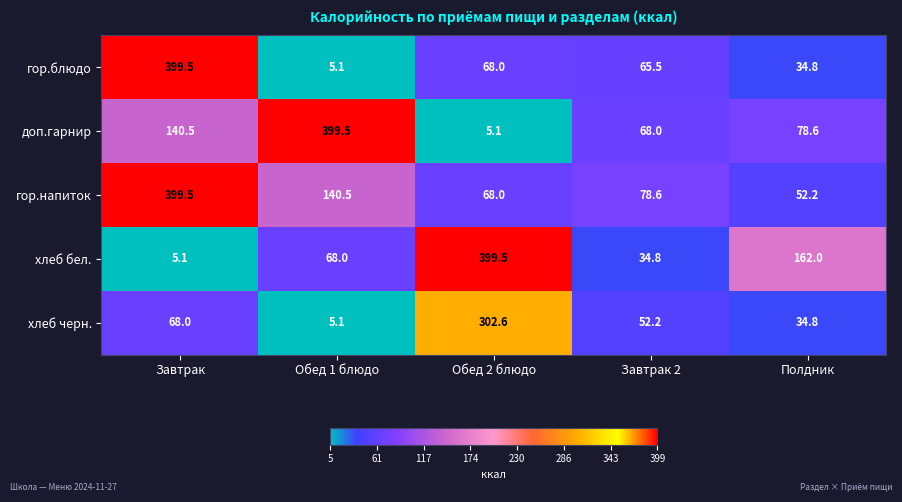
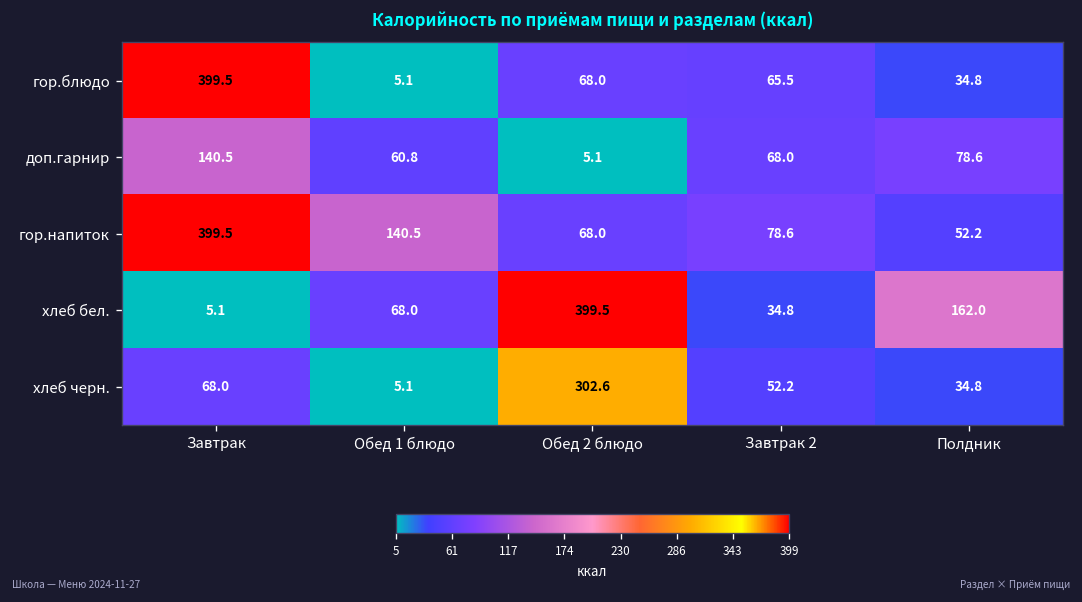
доп.гарнир, Обед 1 блюдо: 399.5 -> 60.8
